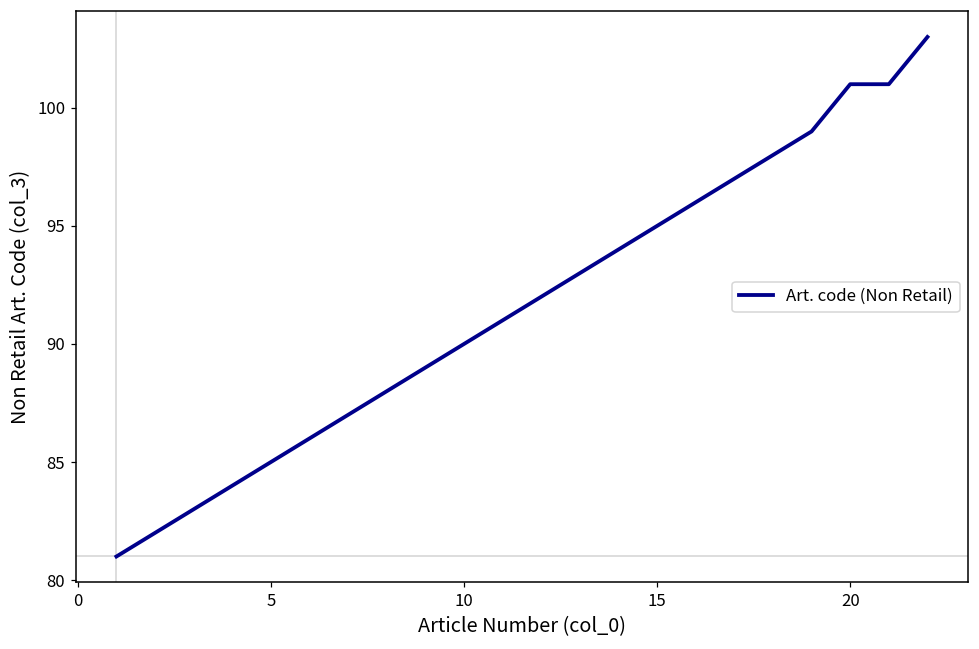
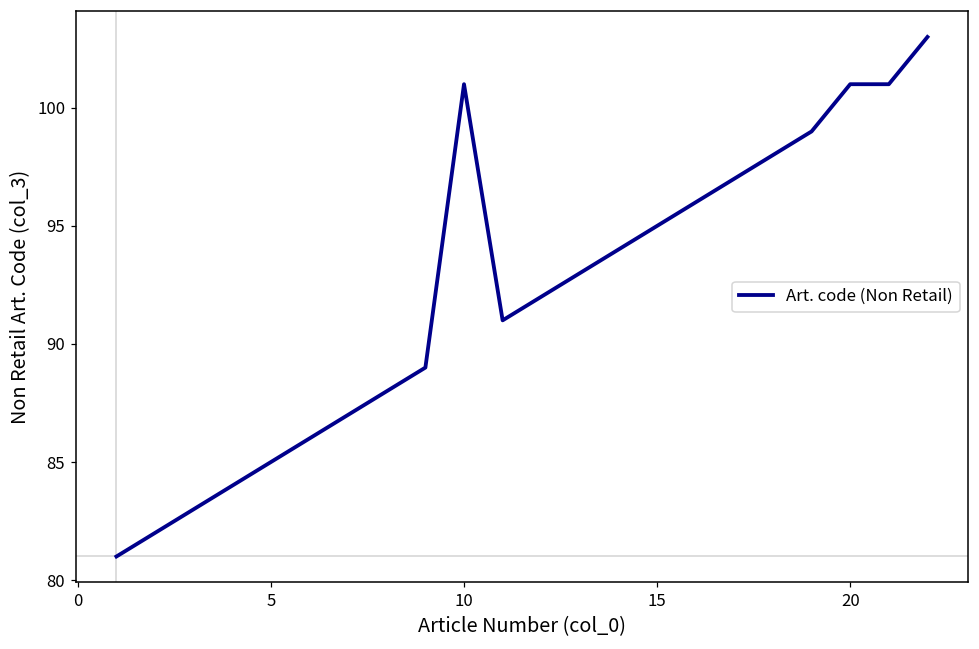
10: 90 -> 101
